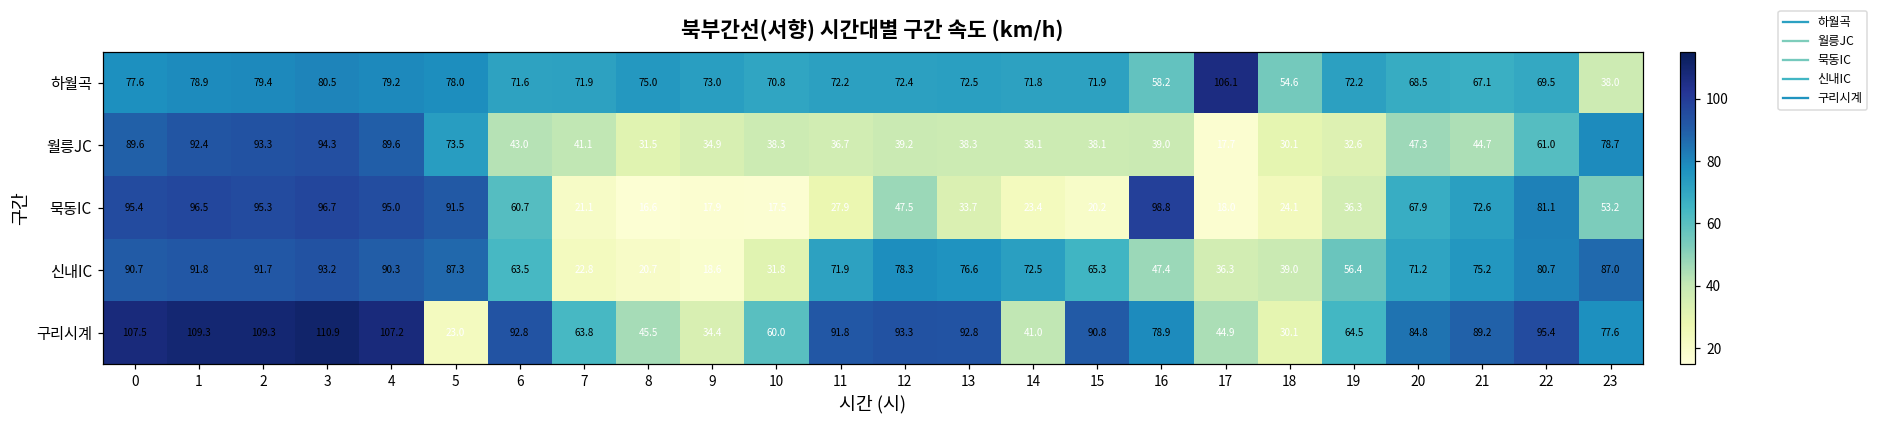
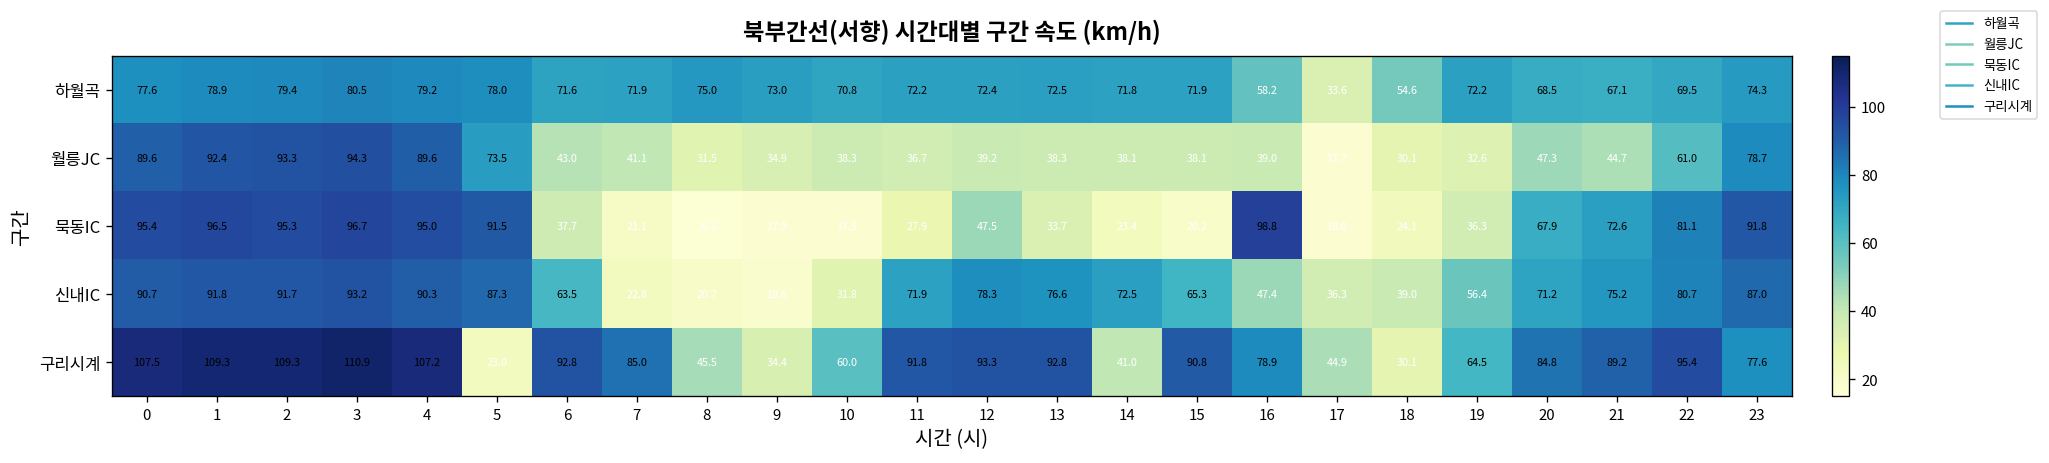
하월곡, 17: 106.1 -> 33.6
하월곡, 23: 38.0 -> 74.3
묵동IC, 6: 60.7 -> 37.7
묵동IC, 23: 53.2 -> 91.8
구리시계, 7: 63.8 -> 85.0
